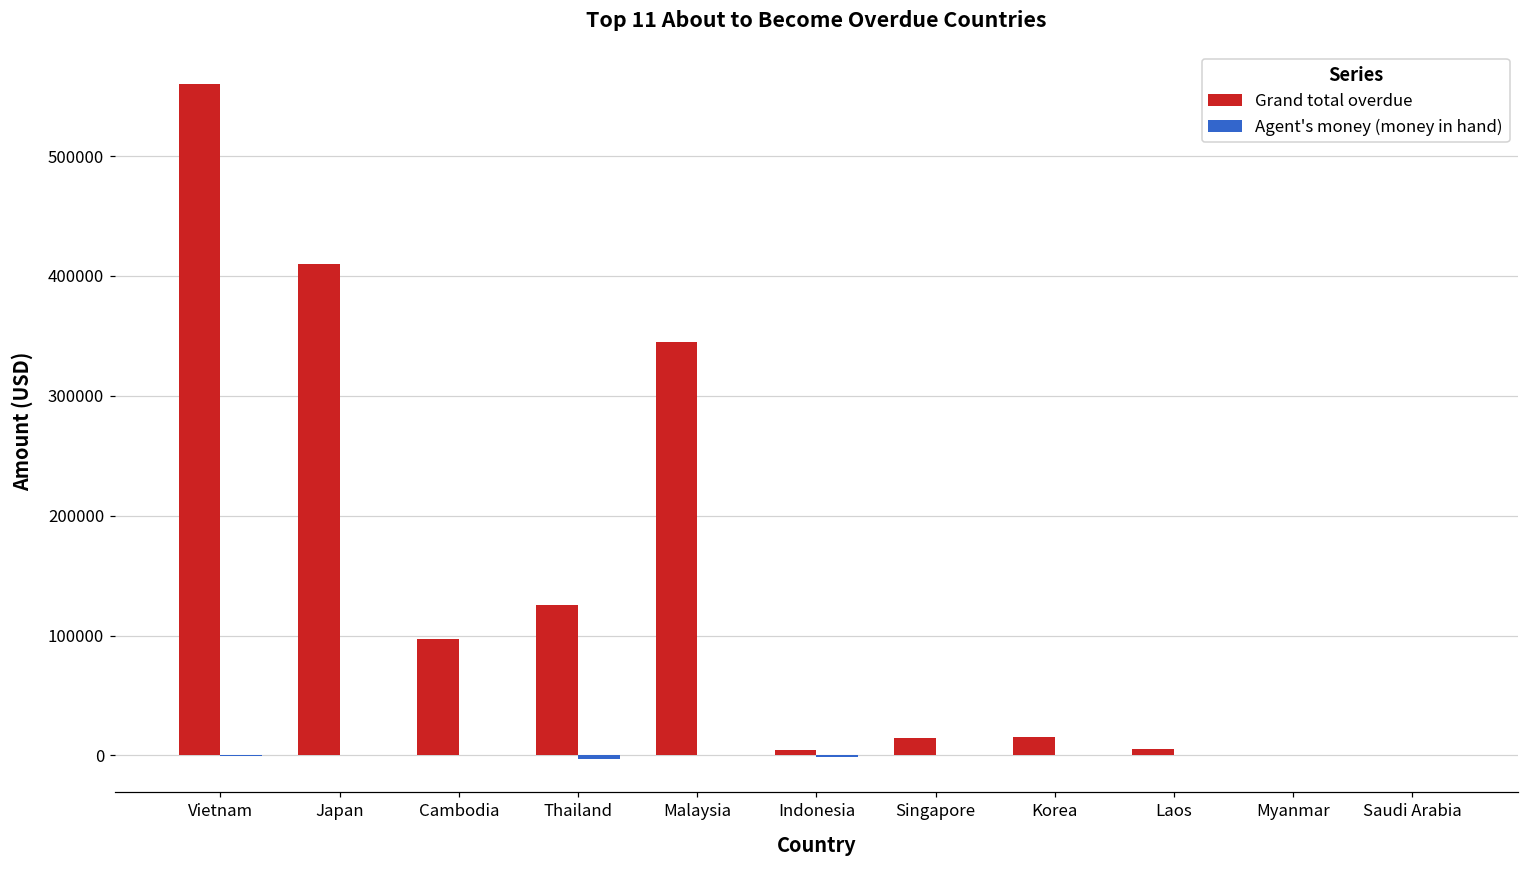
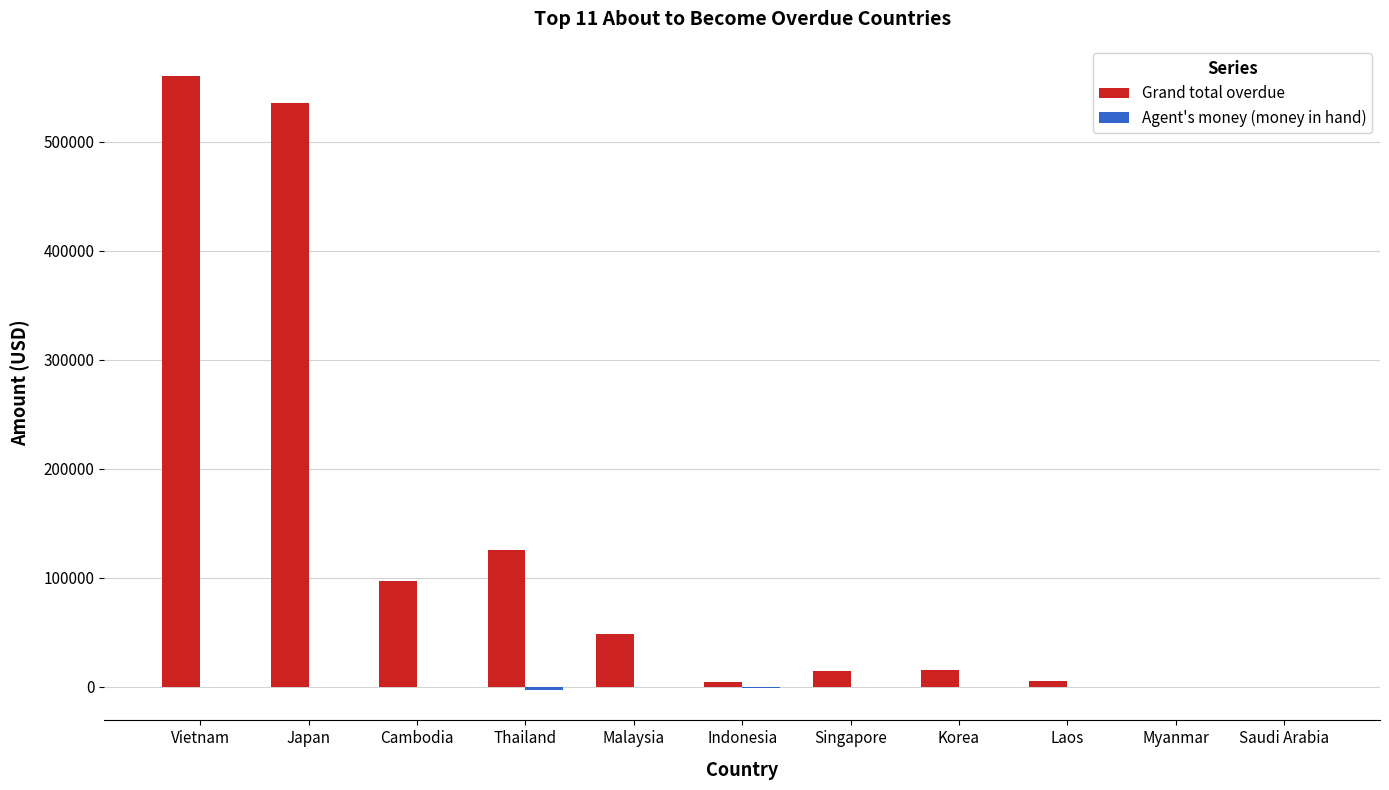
Grand total overdue, Japan: 410000 -> 536000
Grand total overdue, Malaysia: 345000 -> 48000
